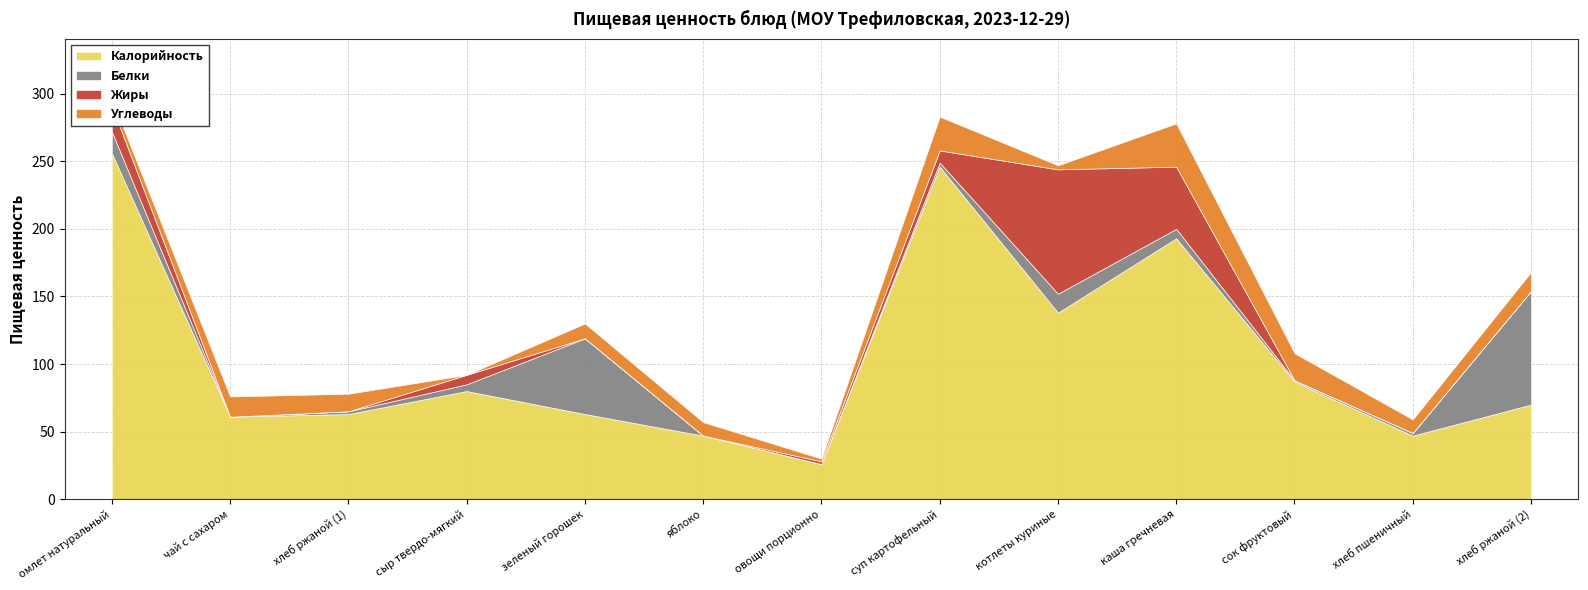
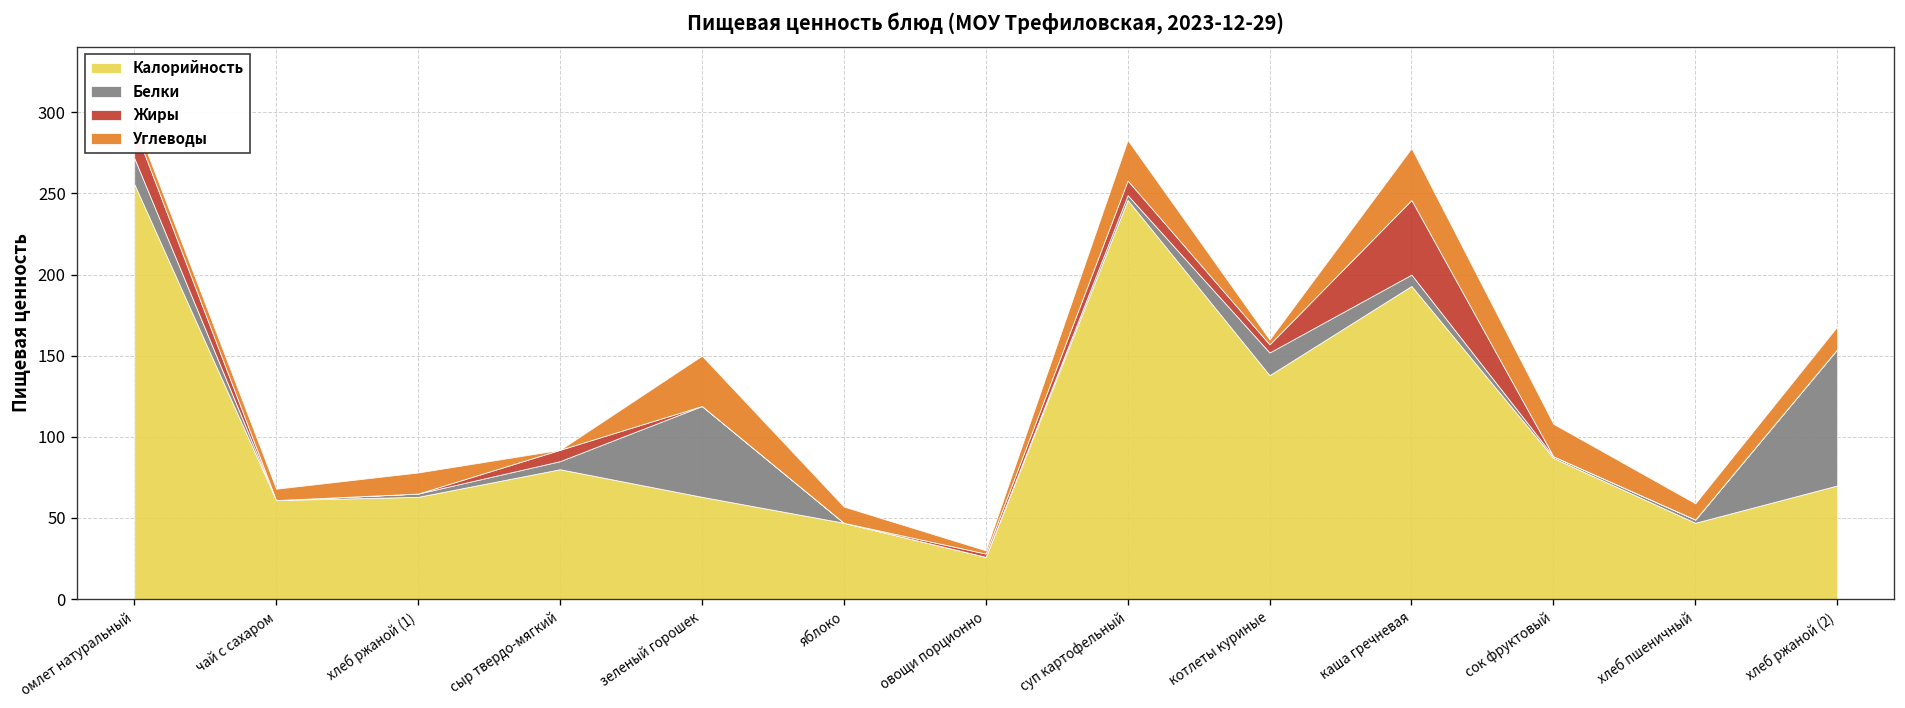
Углеводы, чай с сахаром: 15 -> 7
Углеводы, зеленый горошек: 11 -> 31
Жиры, котлеты куриные: 92 -> 5
